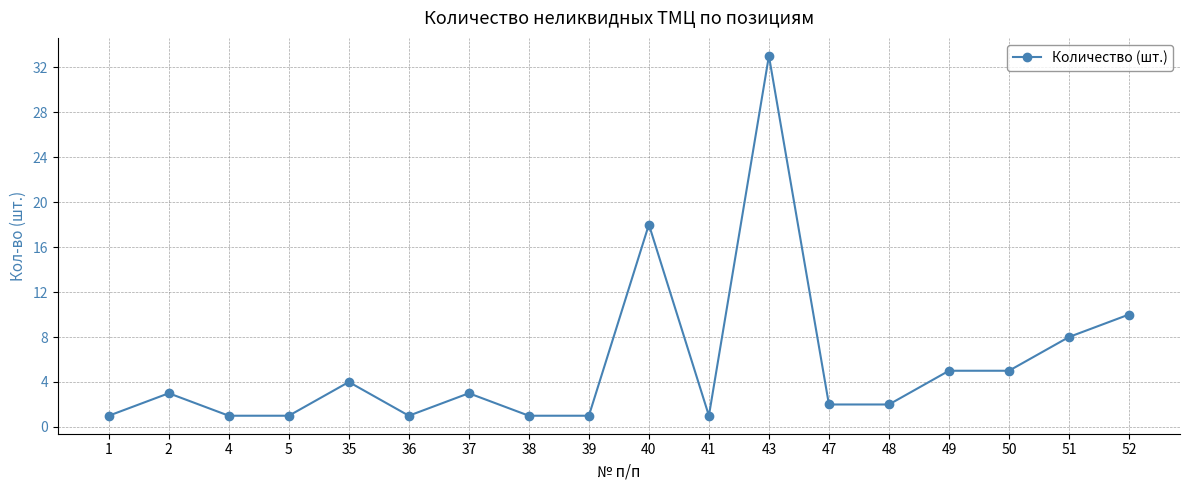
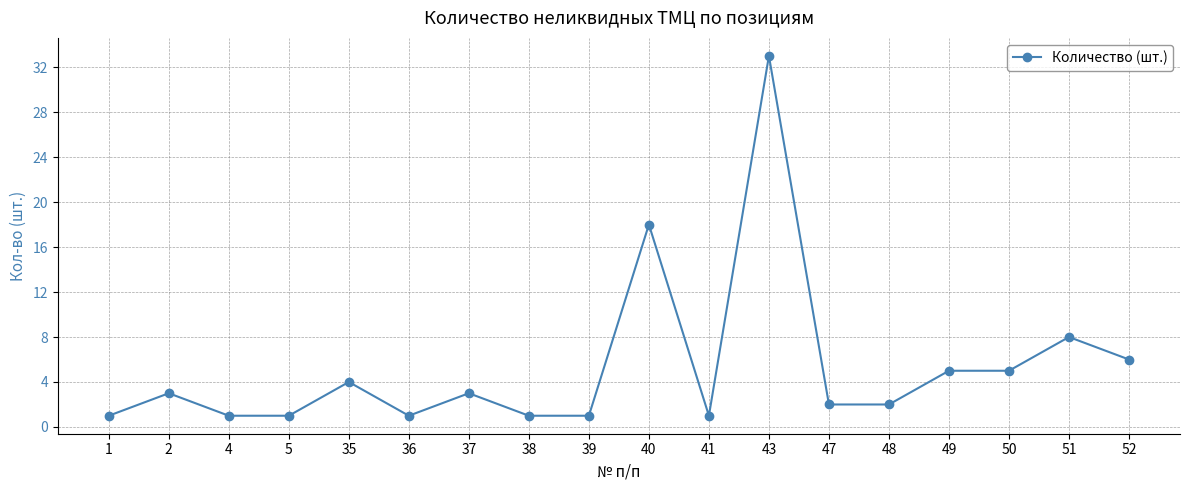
52: 10 -> 6
